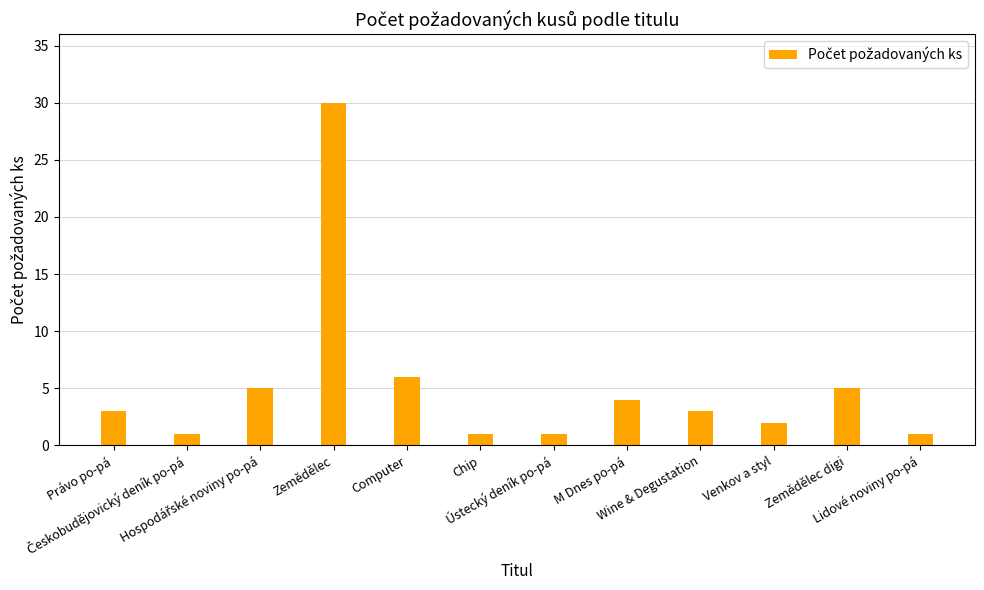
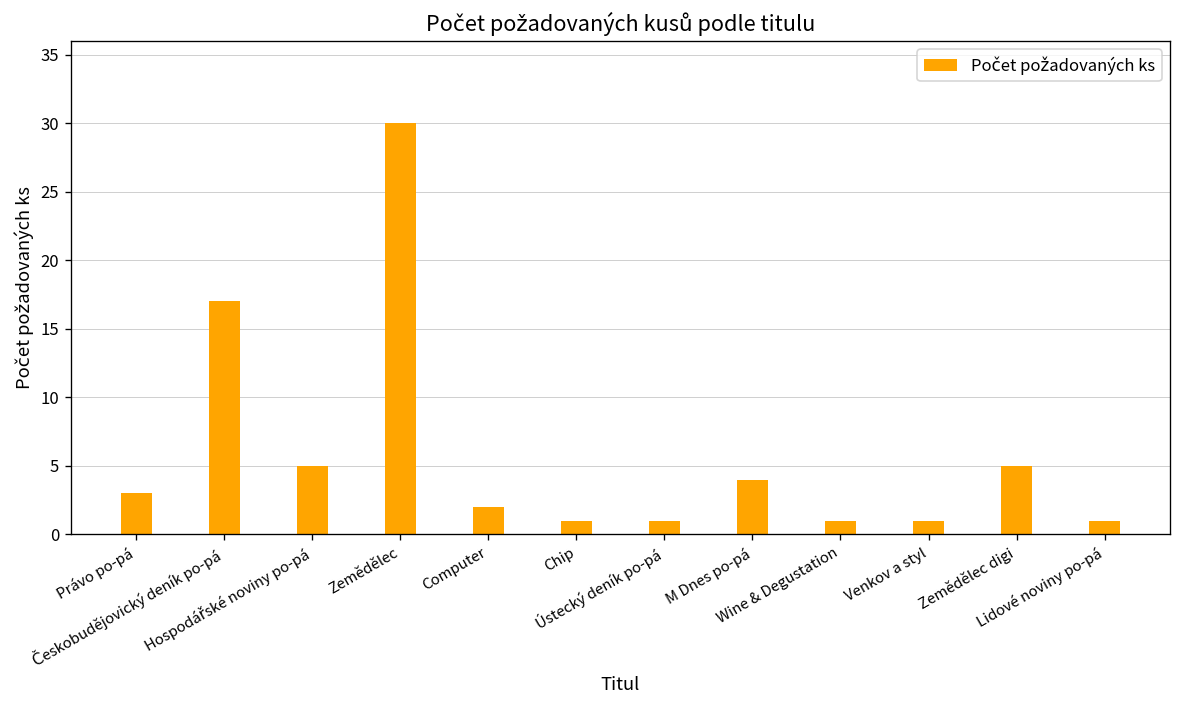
Českobudějovický deník po-pá: 1 -> 17
Computer: 6 -> 2
Wine & Degustation: 3 -> 1
Venkov a styl: 2 -> 1
